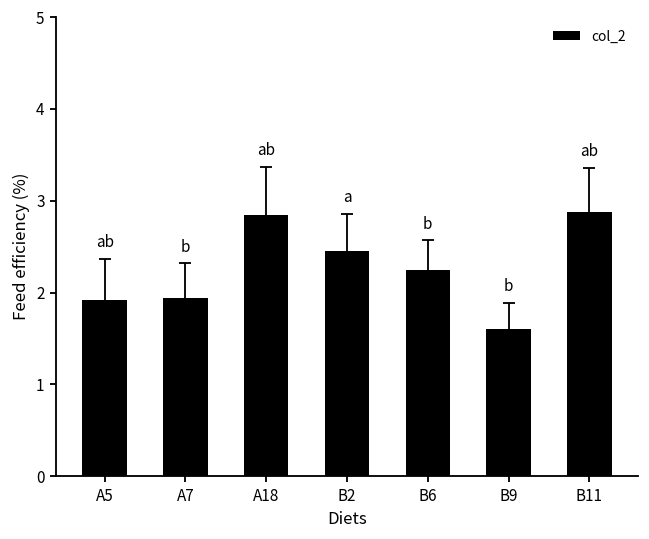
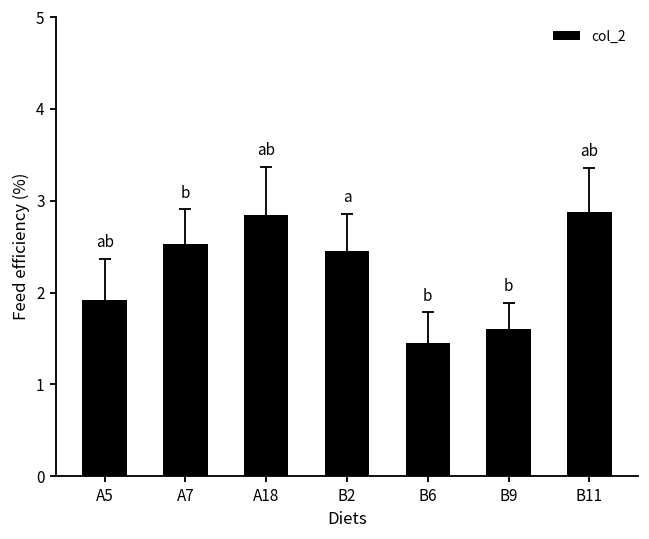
col_2, A7: 1.9 -> 2.5
col_2, B6: 2.2 -> 1.5
